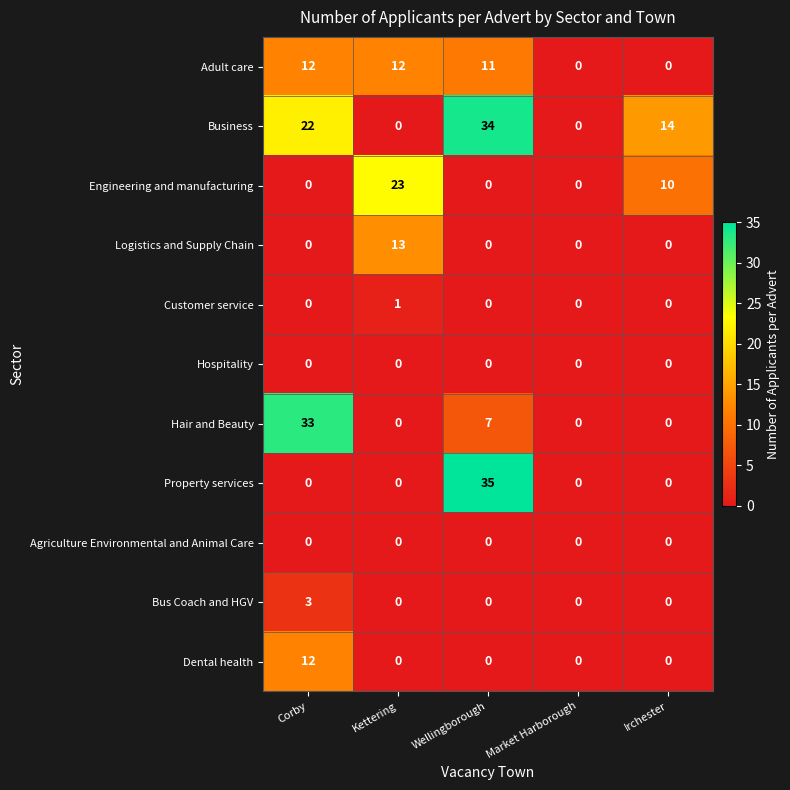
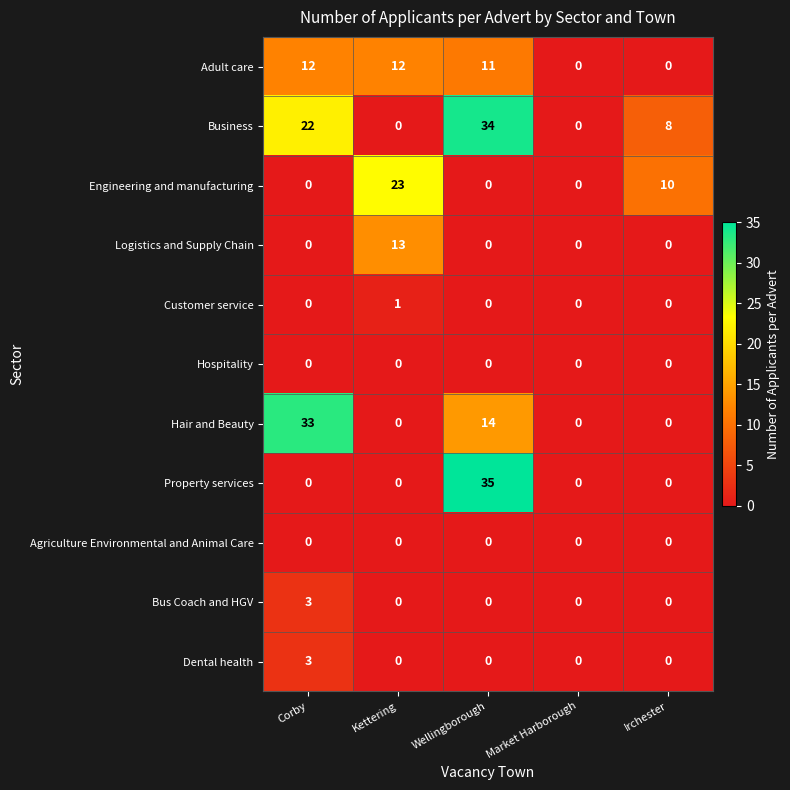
Business, Irchester: 14 -> 8
Hair and Beauty, Wellingborough: 7 -> 14
Dental health, Corby: 12 -> 3
